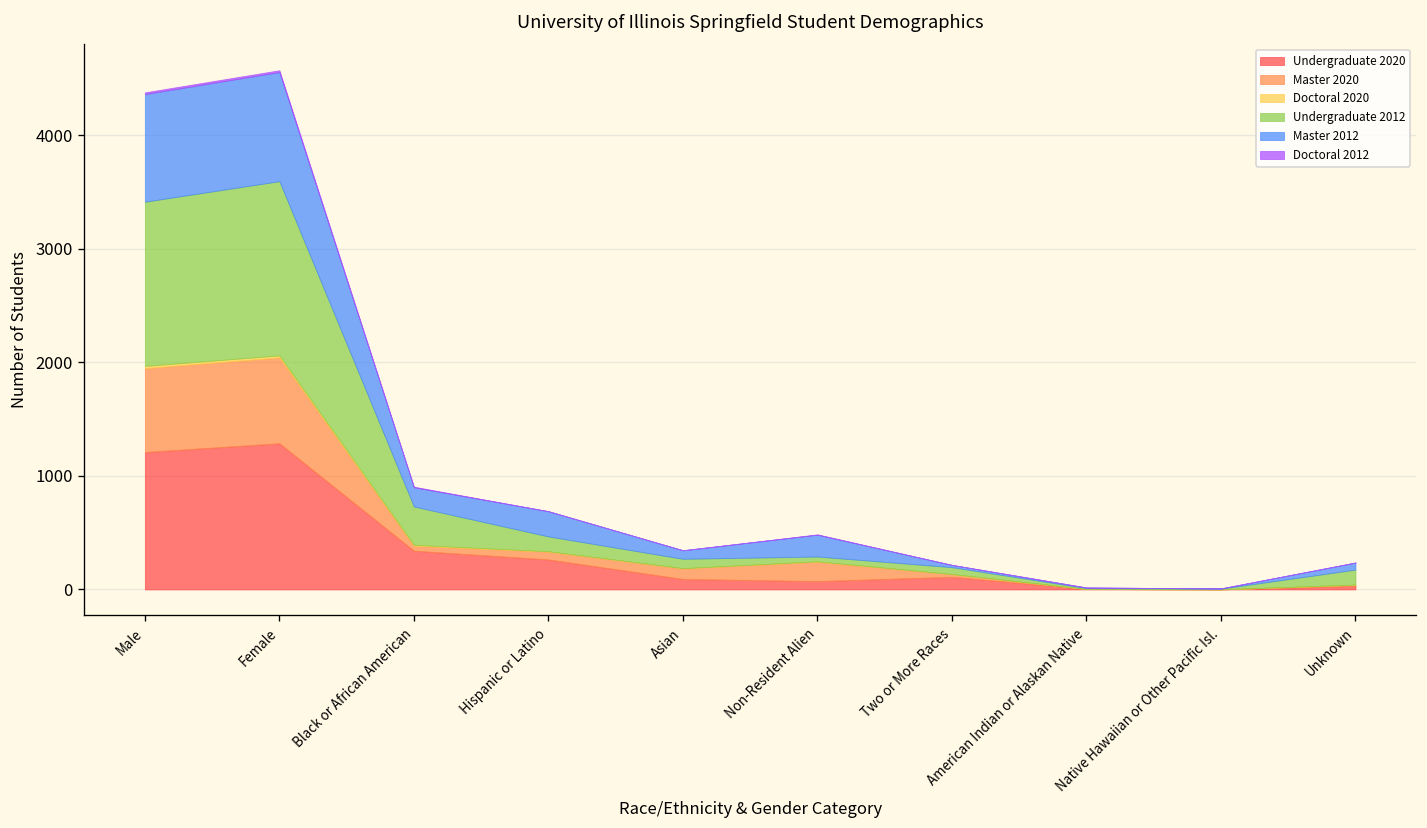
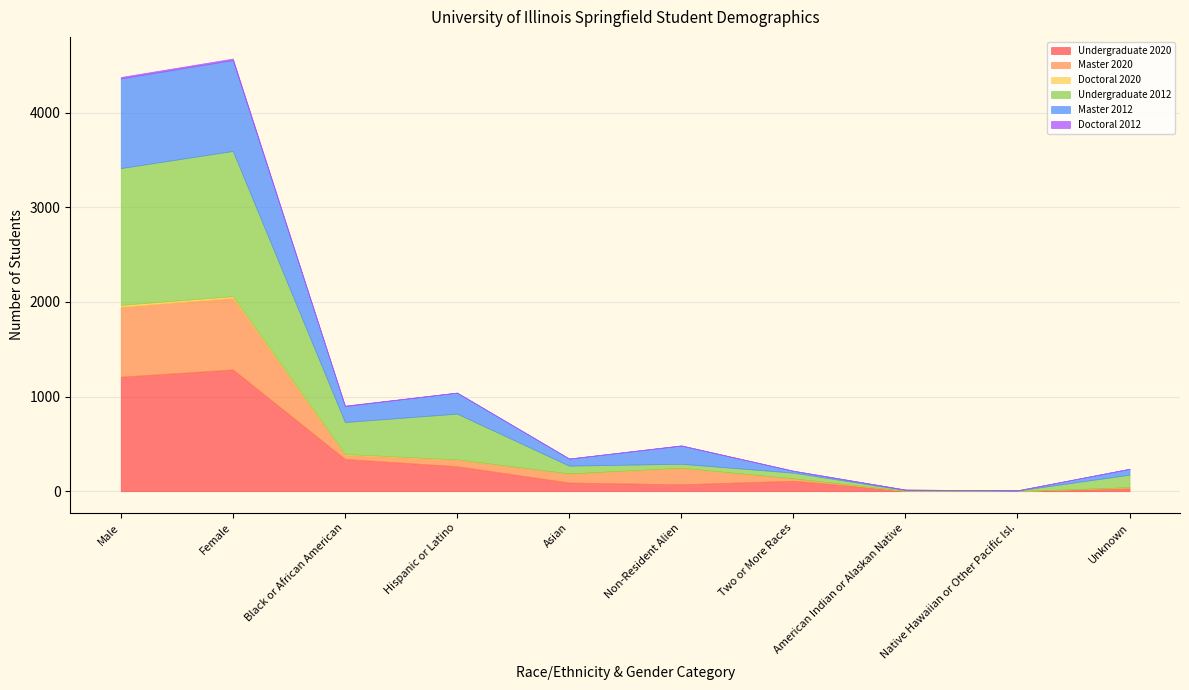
Undergraduate 2012, Hispanic or Latino: 100 -> 500
